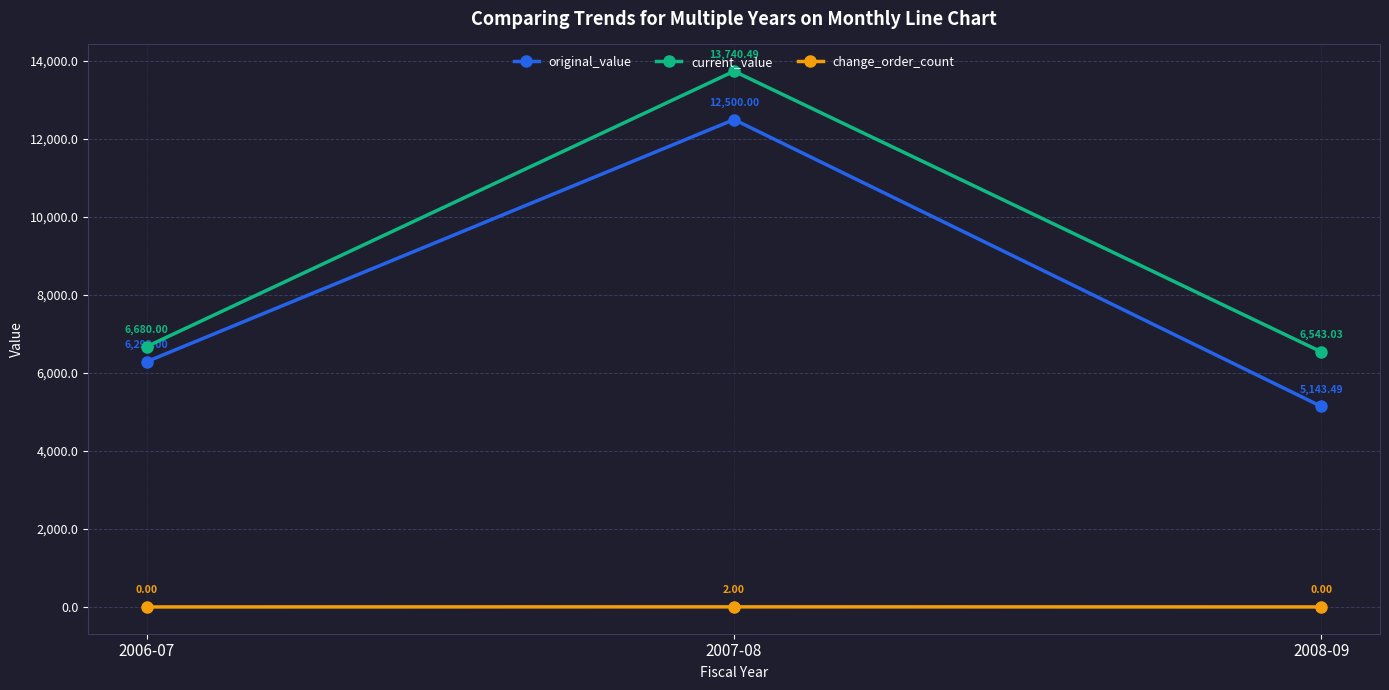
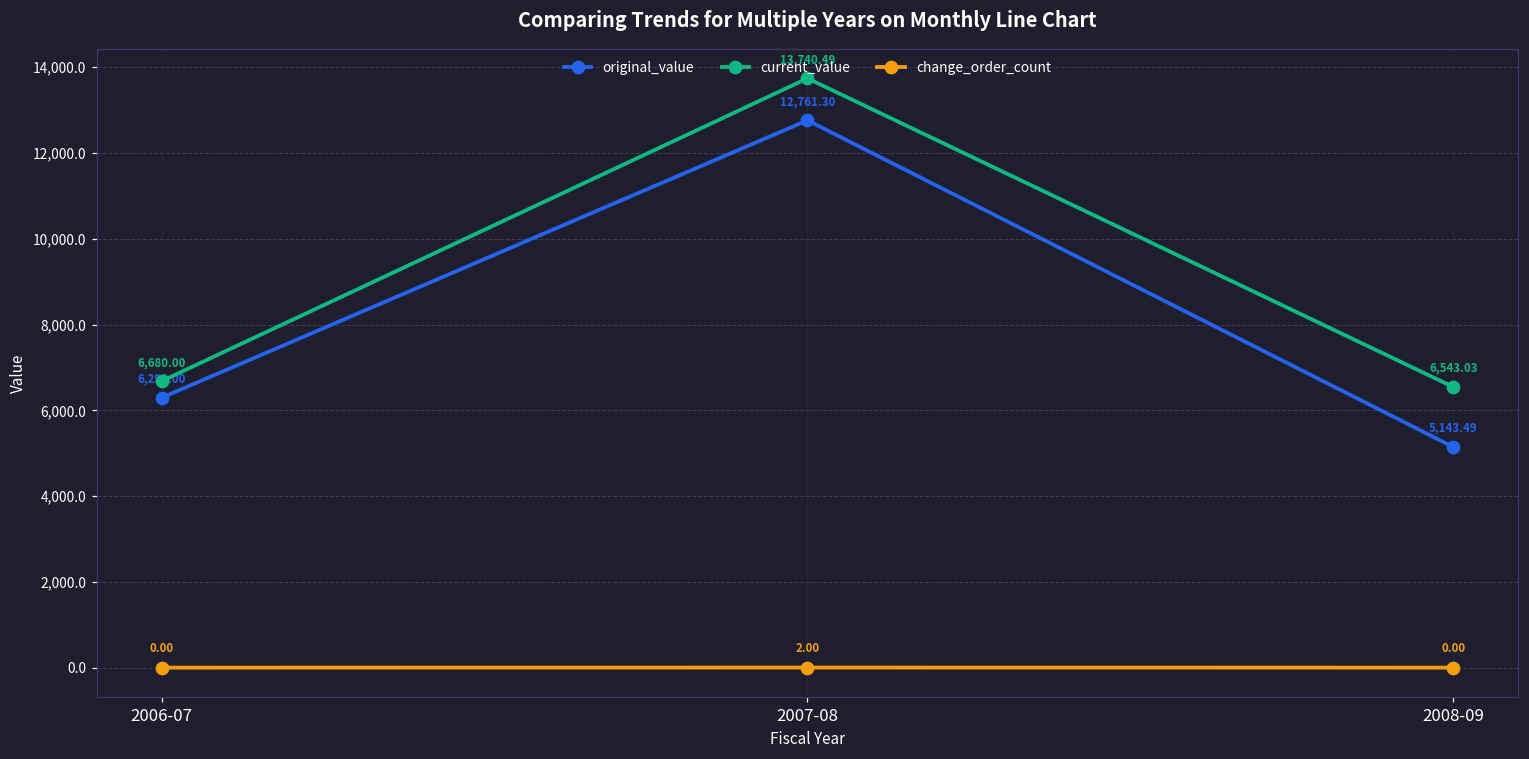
original_value, 2007-08: 12,500.00 -> 12,761.30
